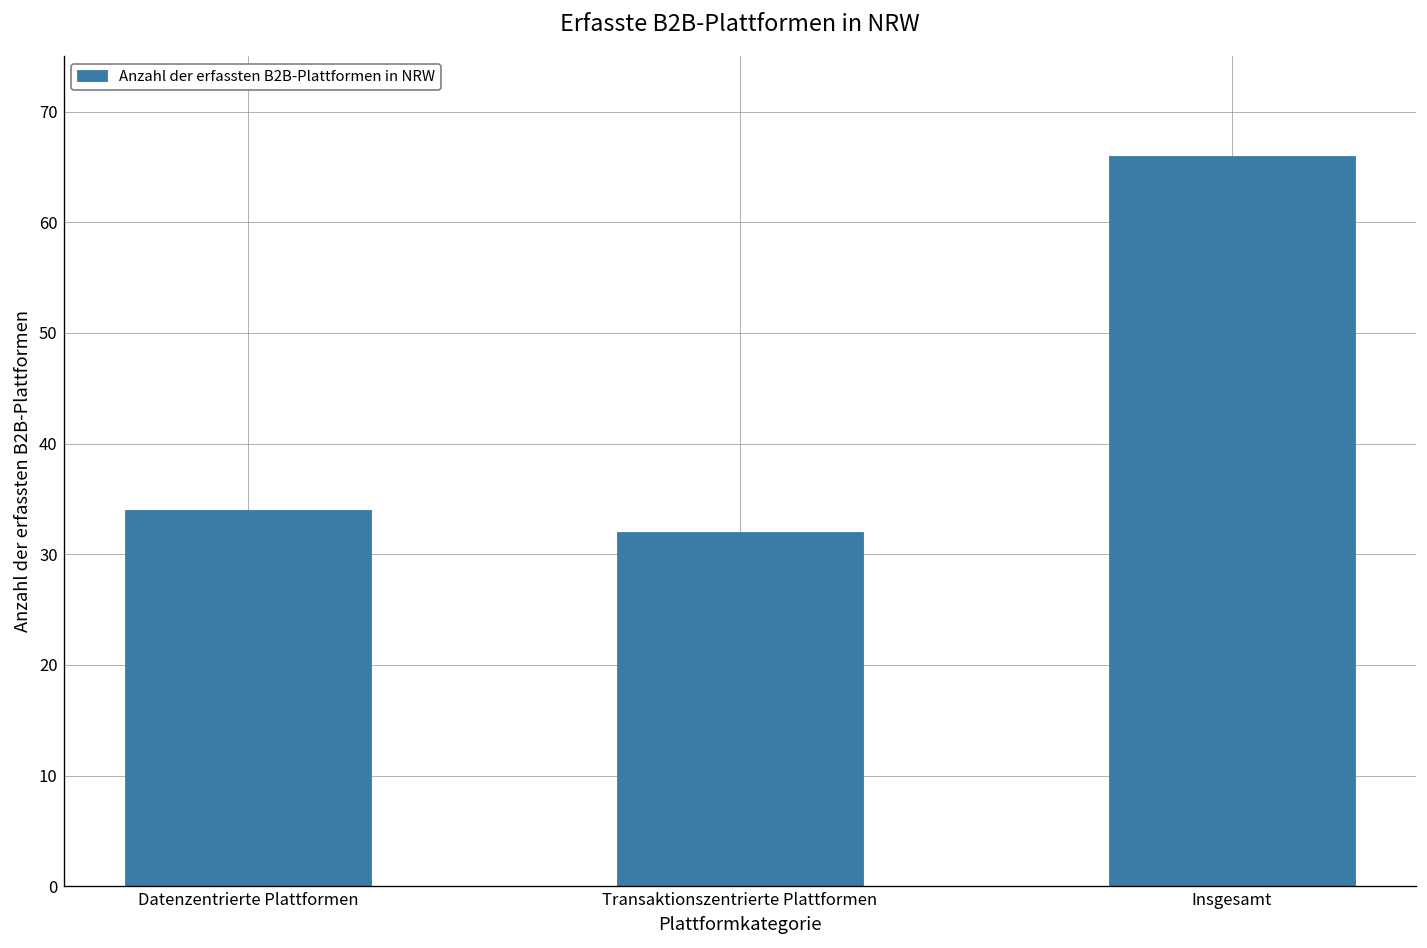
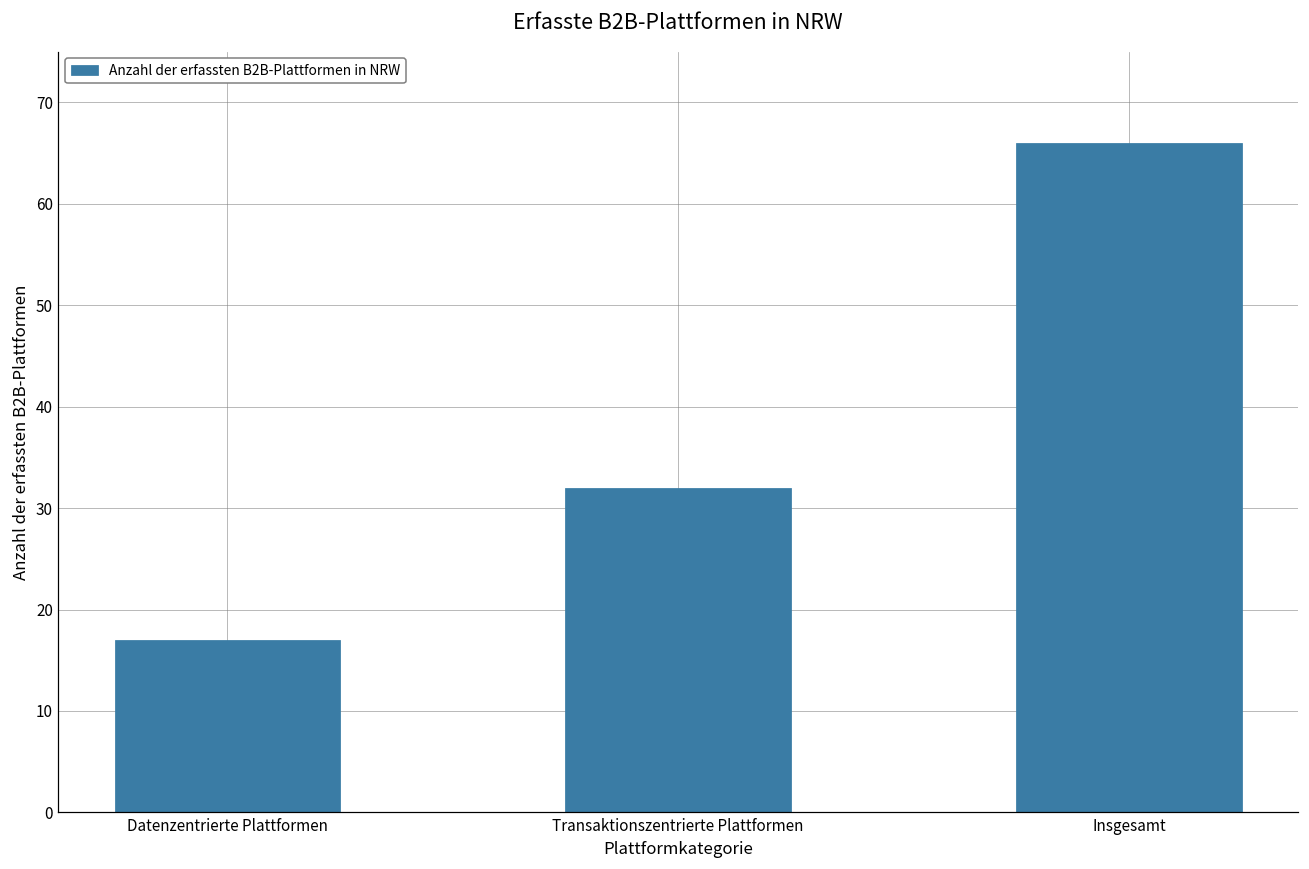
Datenzentrierte Plattformen: 34 -> 17
